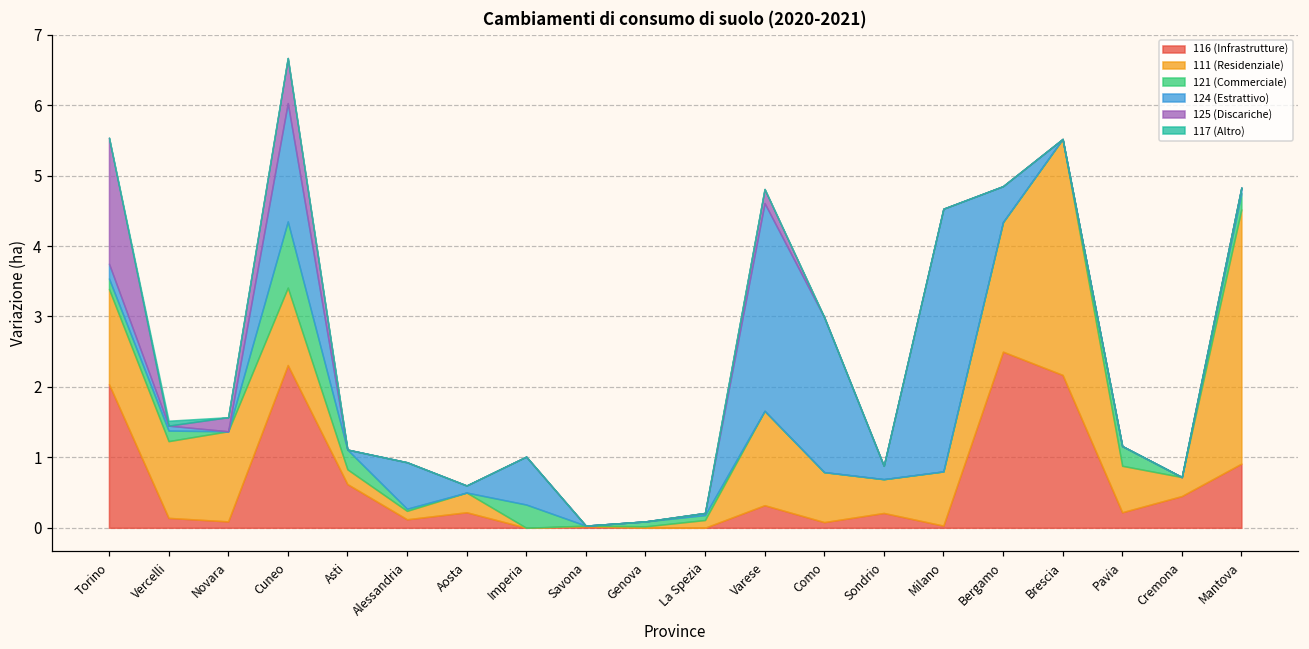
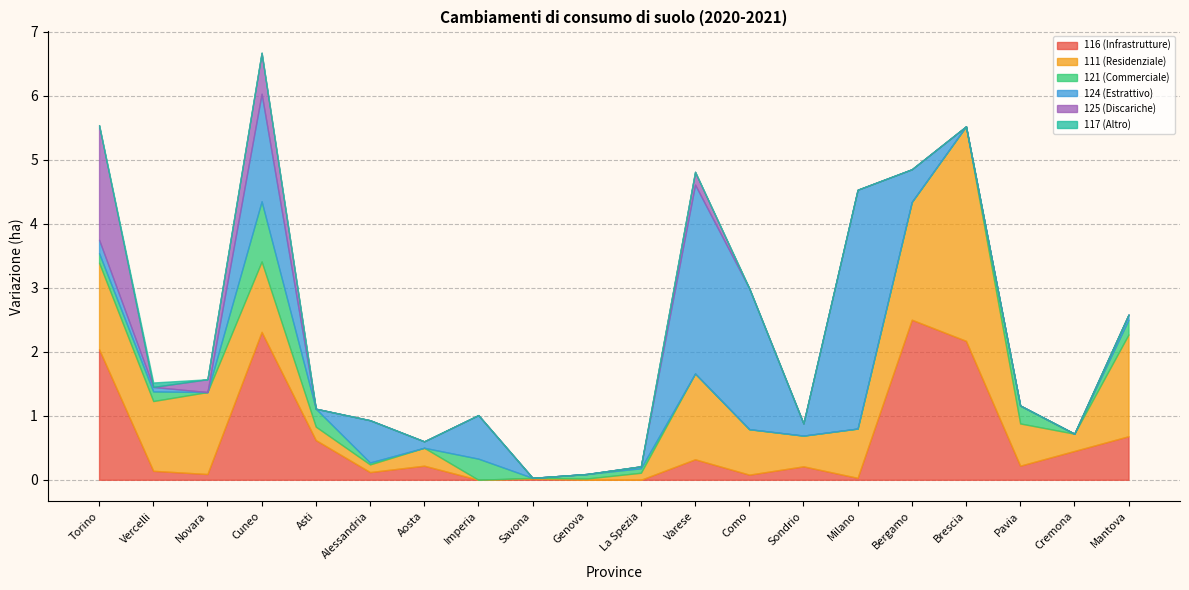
116 (Infrastrutture), Mantova: 0.9 -> 0.7
111 (Residenziale), Mantova: 3.6 -> 1.6
